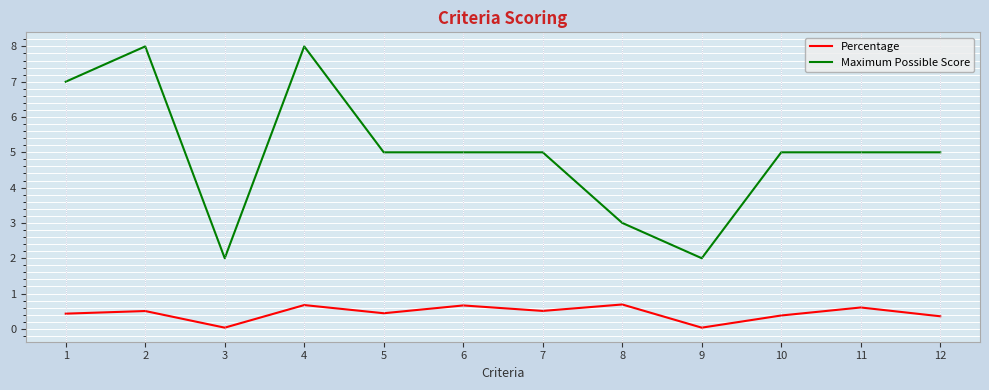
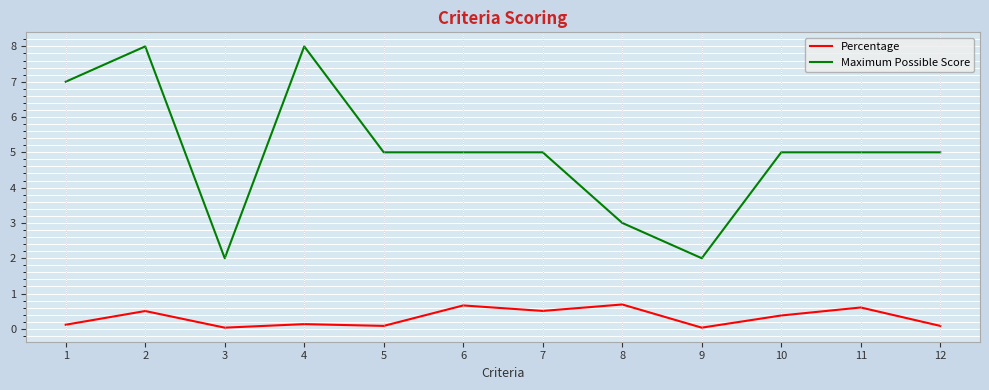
Percentage, 1: 0.4 -> 0.1
Percentage, 4: 0.7 -> 0.1
Percentage, 5: 0.4 -> 0.1
Percentage, 12: 0.4 -> 0.1
